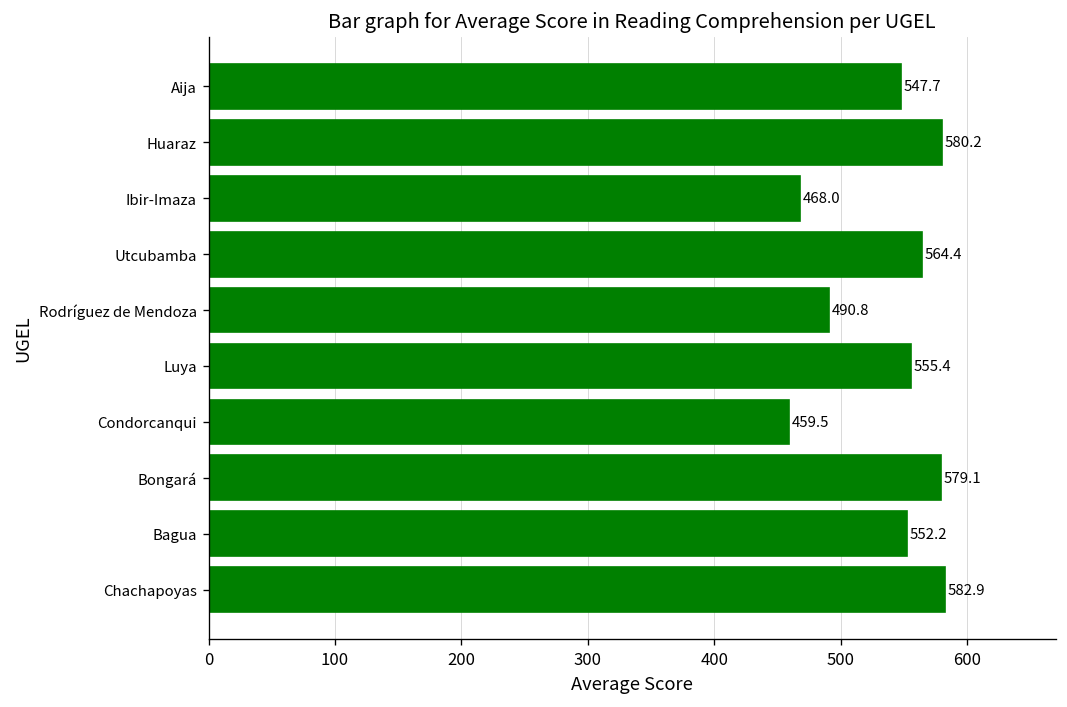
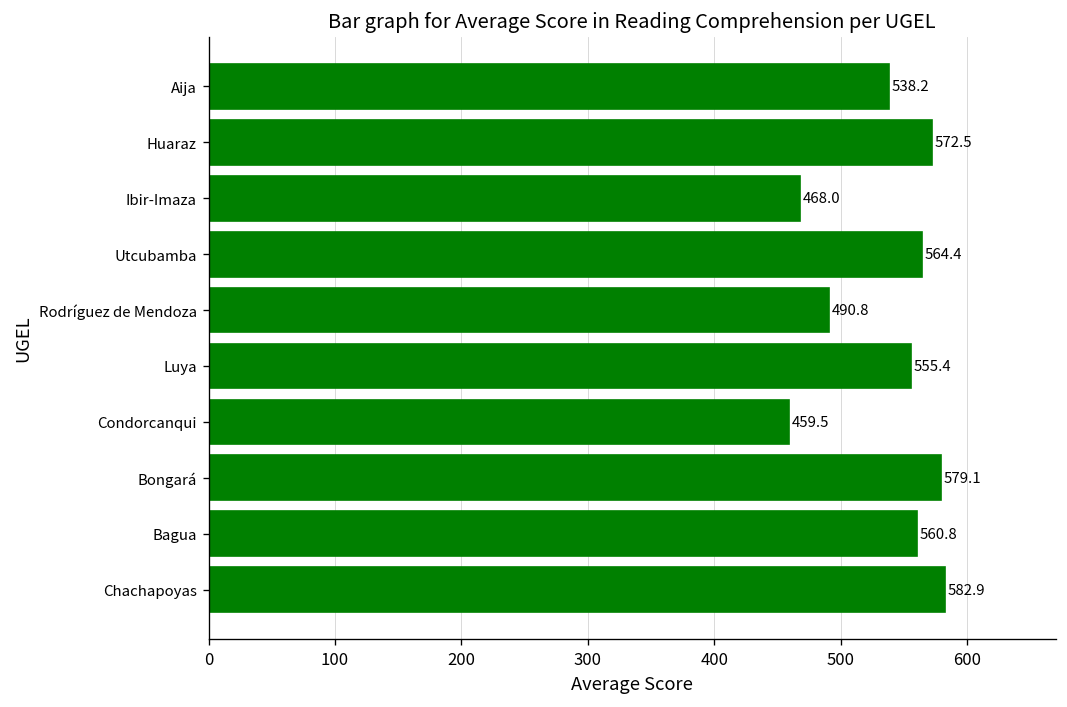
Aija: 547.7 -> 538.2
Huaraz: 580.2 -> 572.5
Bagua: 552.2 -> 560.8
